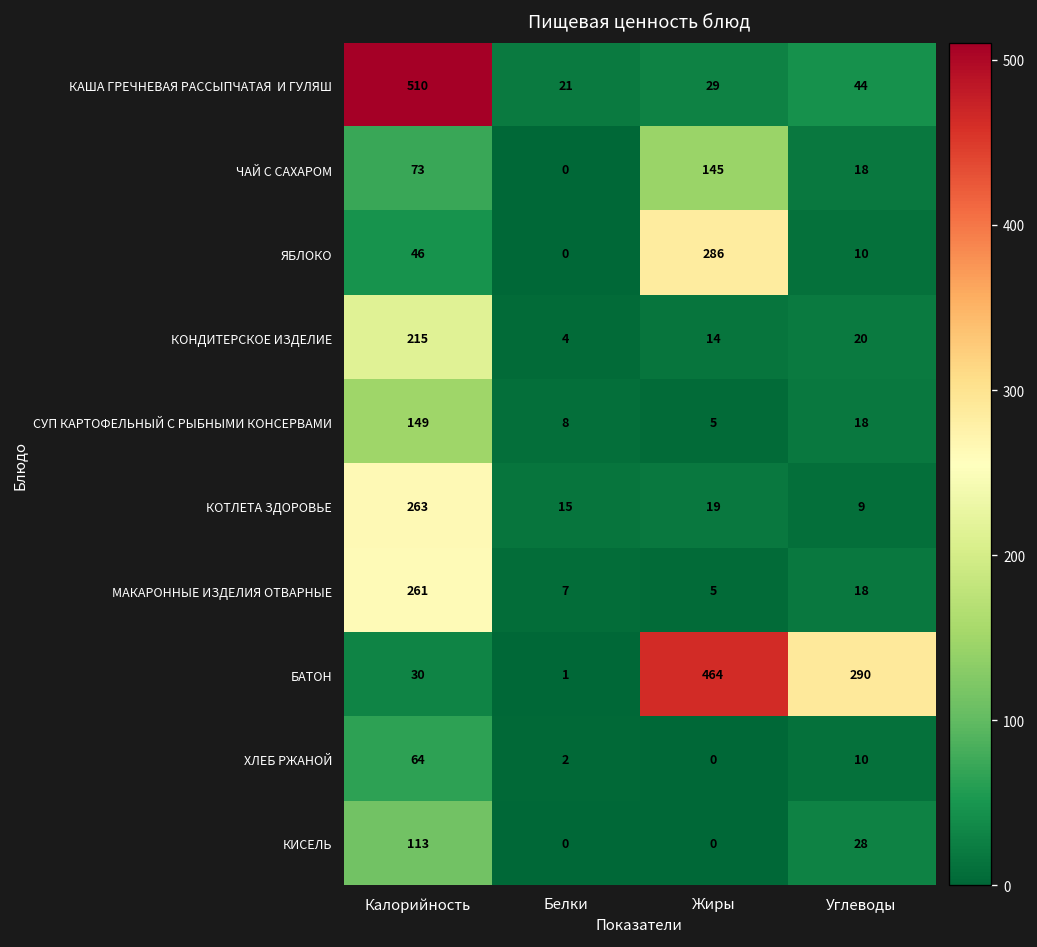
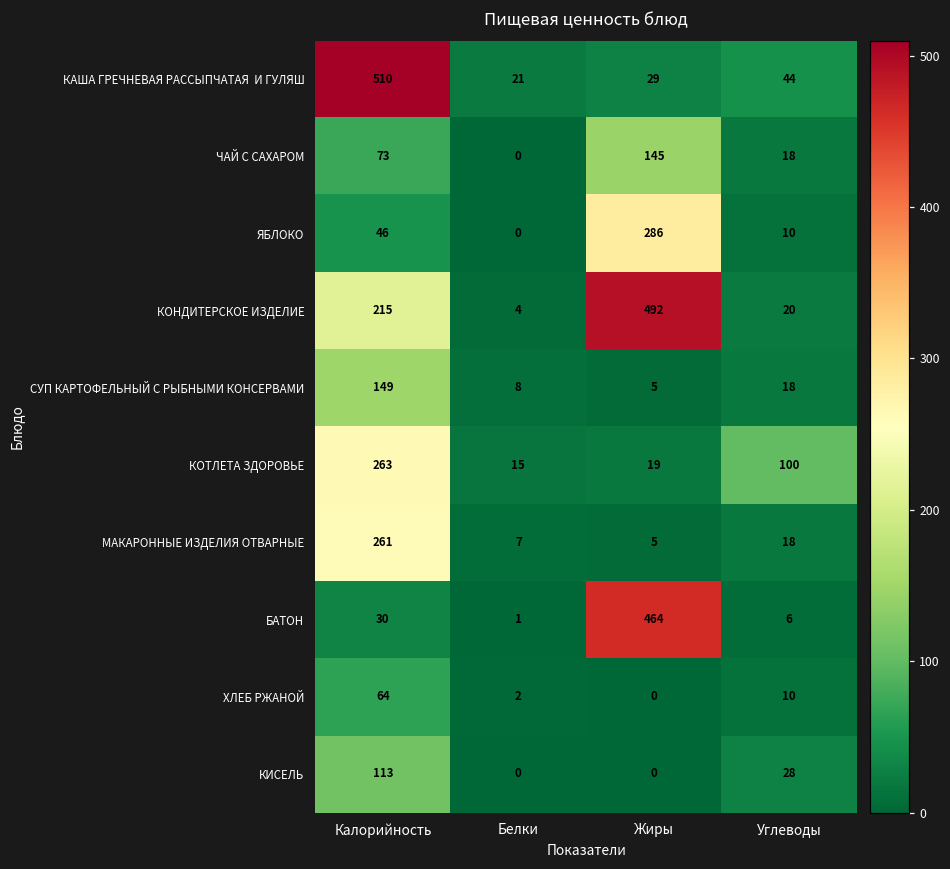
КОНДИТЕРСКОЕ ИЗДЕЛИЕ, Жиры: 14 -> 492
КОТЛЕТА ЗДОРОВЬЕ, Углеводы: 9 -> 100
БАТОН, Углеводы: 290 -> 6
